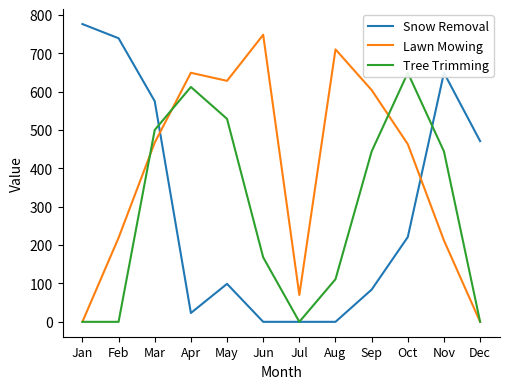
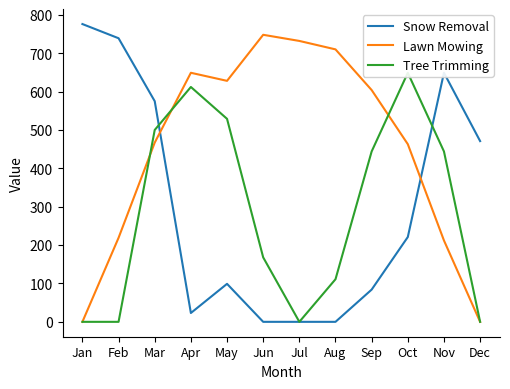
Lawn Mowing, Jul: 70 -> 730
